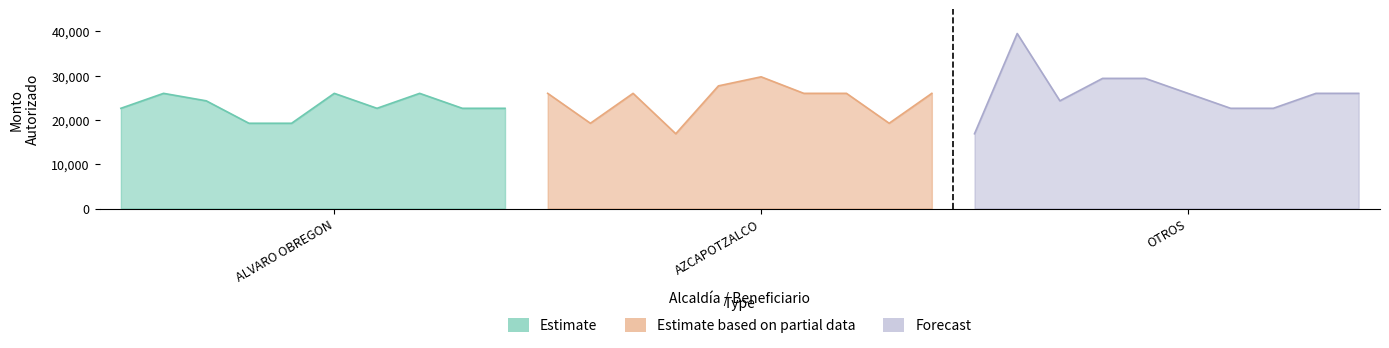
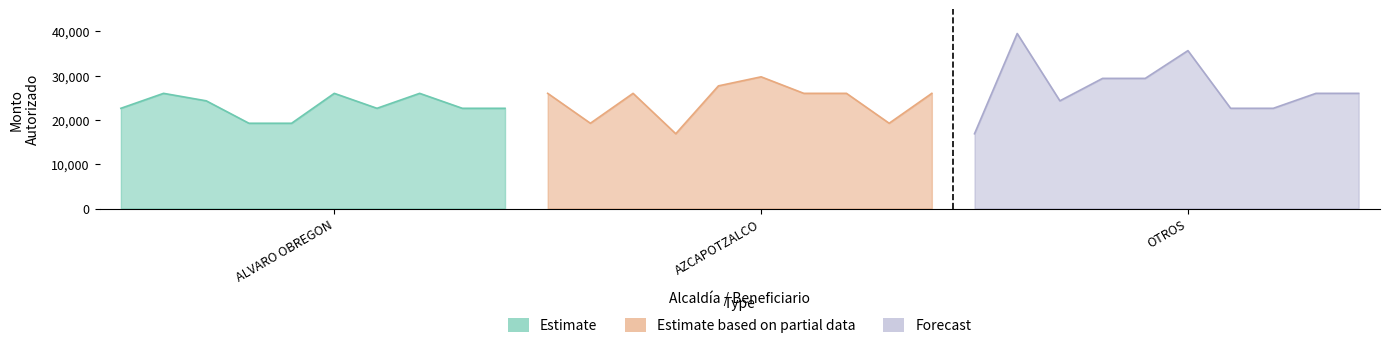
Forecast, OTROS: 26,000 -> 36,000
